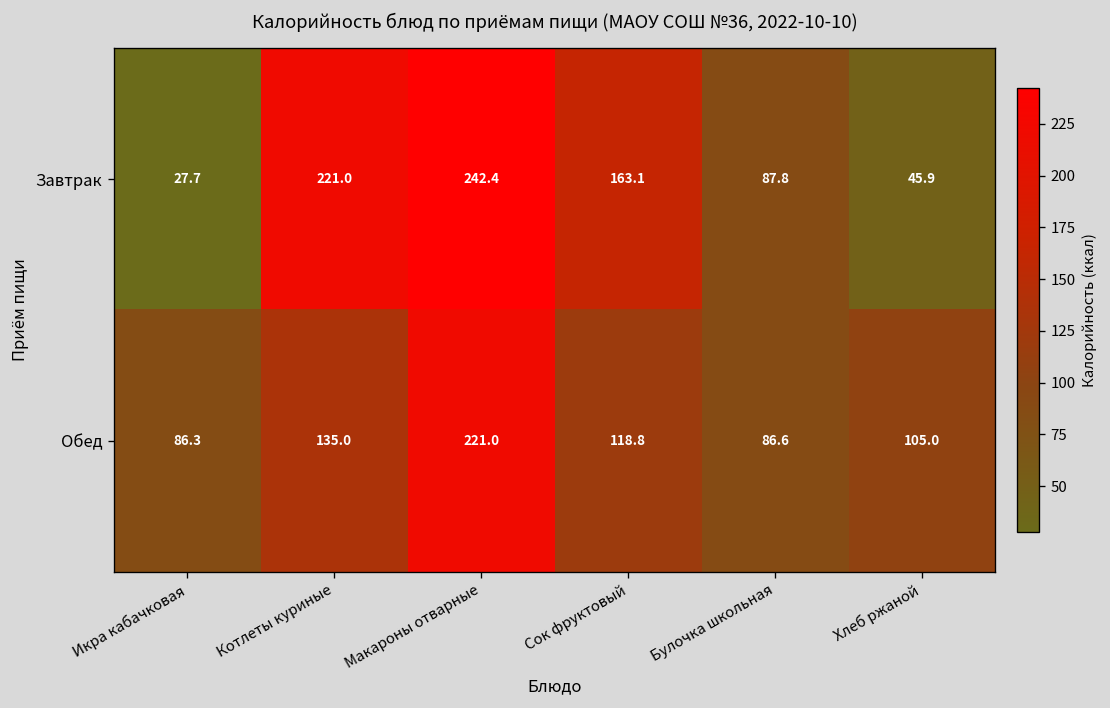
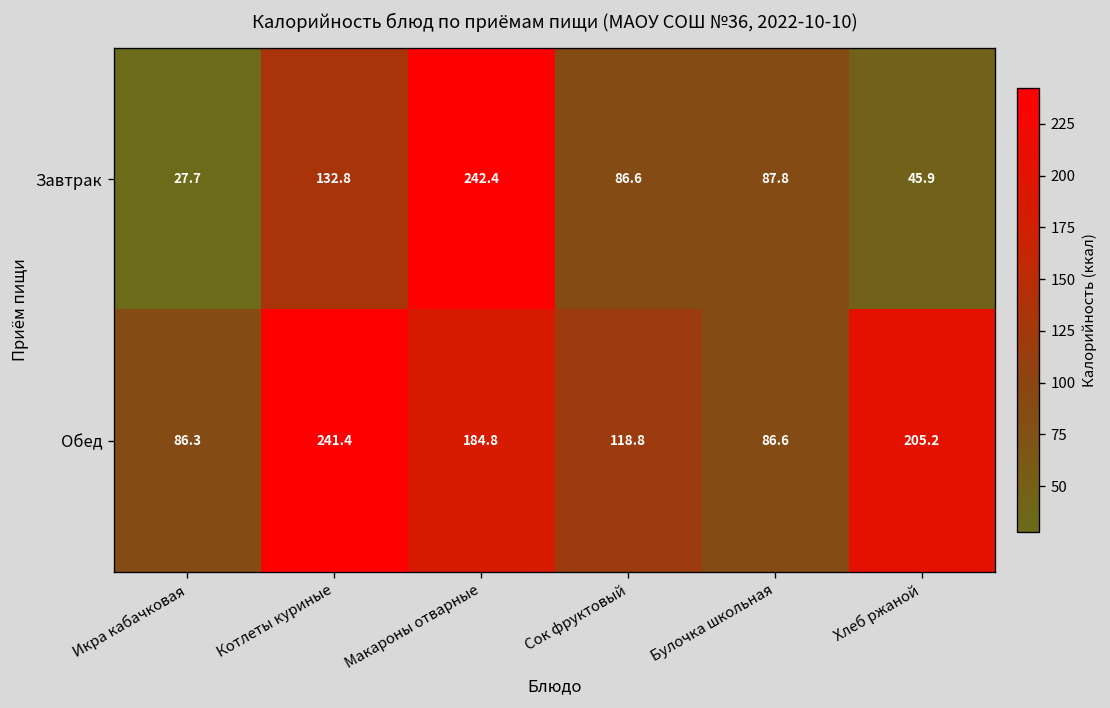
Завтрак, Котлеты куриные: 221.0 -> 132.8
Завтрак, Сок фруктовый: 163.1 -> 86.6
Обед, Котлеты куриные: 135.0 -> 241.4
Обед, Макароны отварные: 221.0 -> 184.8
Обед, Хлеб ржаной: 105.0 -> 205.2
